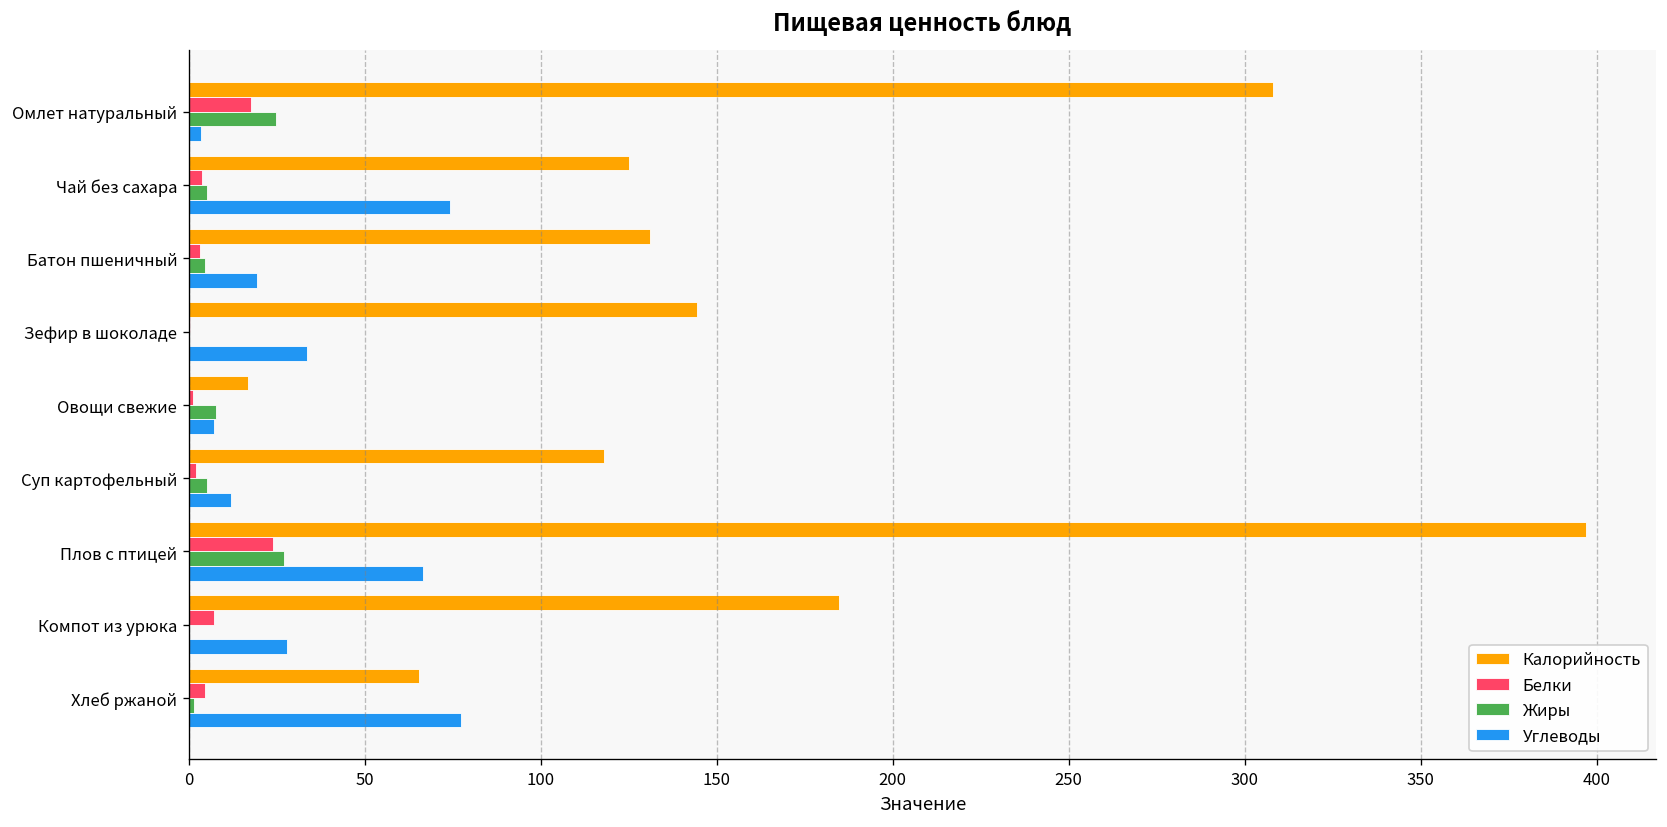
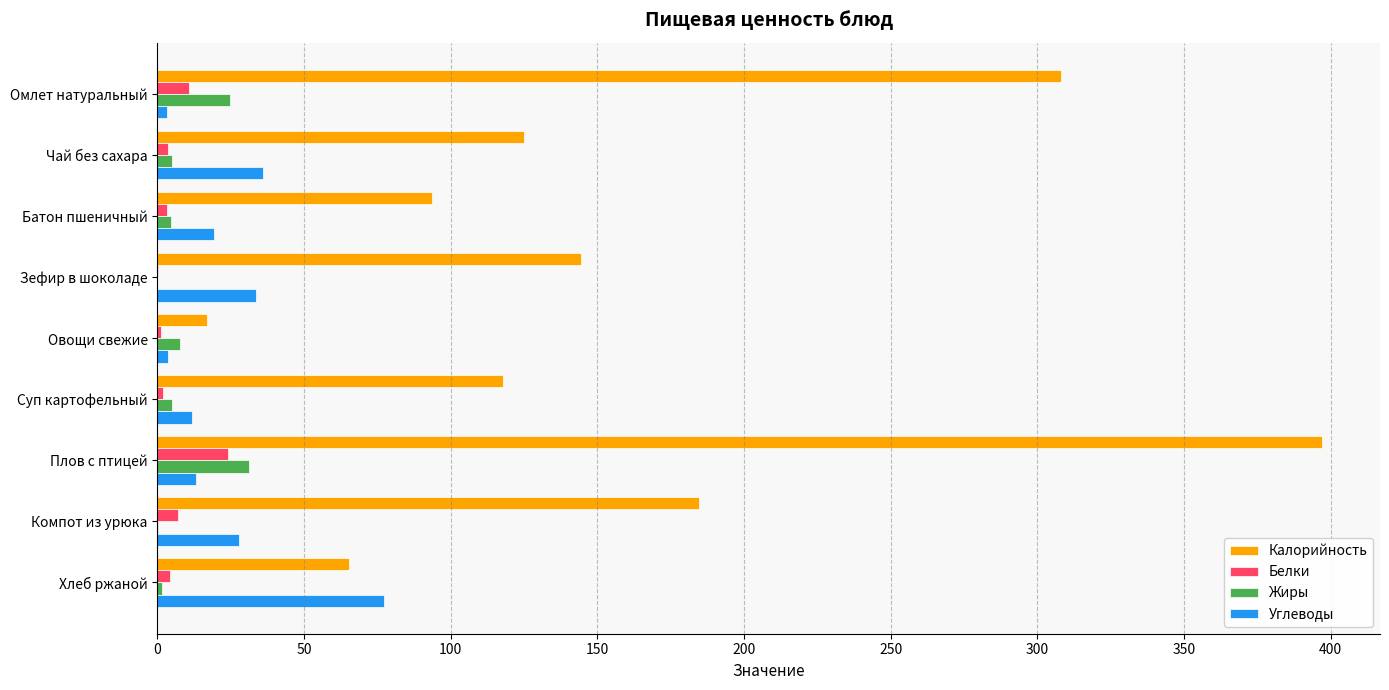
Белки, Омлет натуральный: 18 -> 11
Углеводы, Чай без сахара: 74 -> 36
Калорийность, Батон пшеничный: 131 -> 94
Углеводы, Овощи свежие: 7 -> 4
Жиры, Плов с птицей: 27 -> 31
Углеводы, Плов с птицей: 66 -> 13
